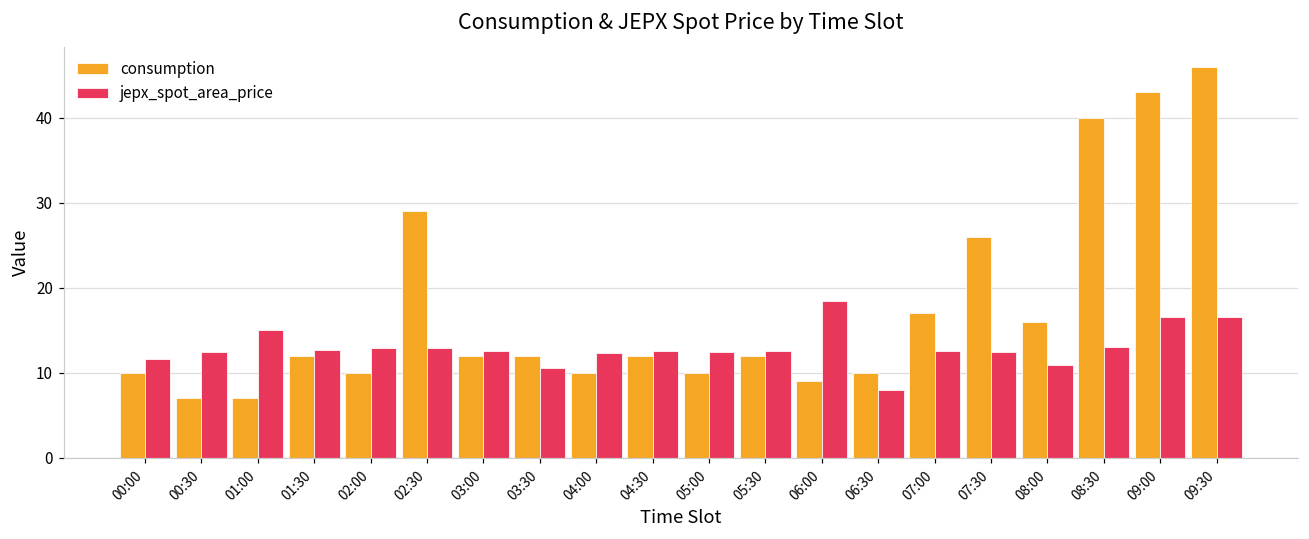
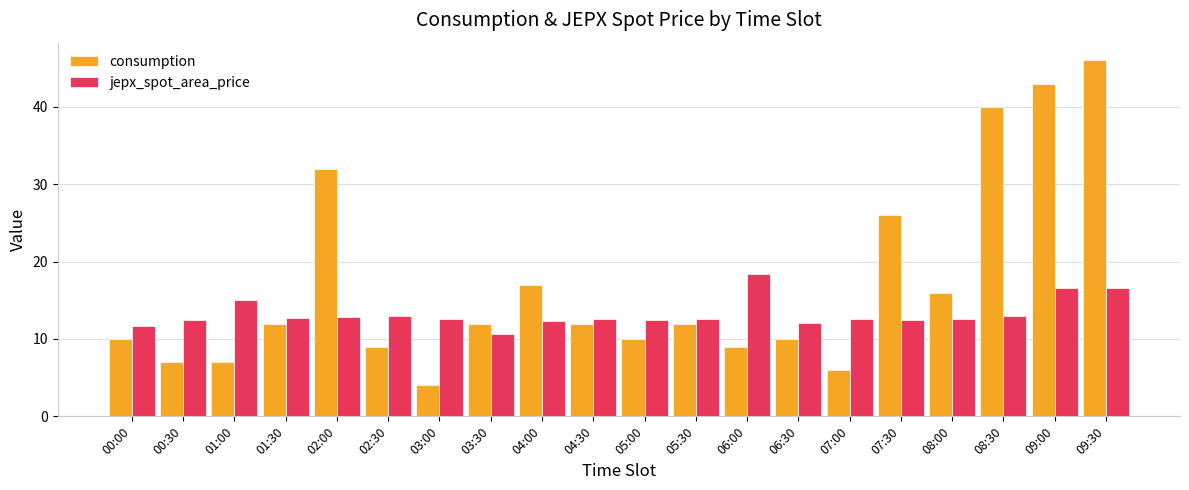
consumption, 02:00: 10 -> 32
consumption, 02:30: 29 -> 9
consumption, 03:00: 12 -> 4
consumption, 04:00: 10 -> 17
jepx_spot_area_price, 06:30: 8 -> 12
consumption, 07:00: 17 -> 6
jepx_spot_area_price, 08:00: 11 -> 13
